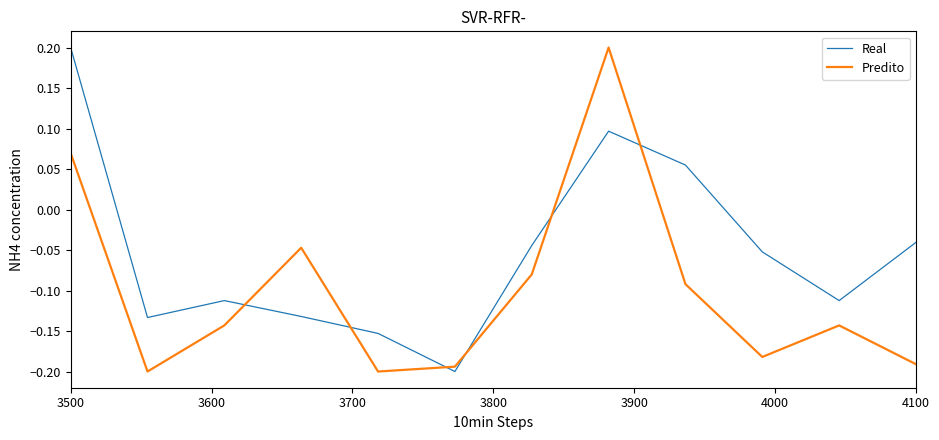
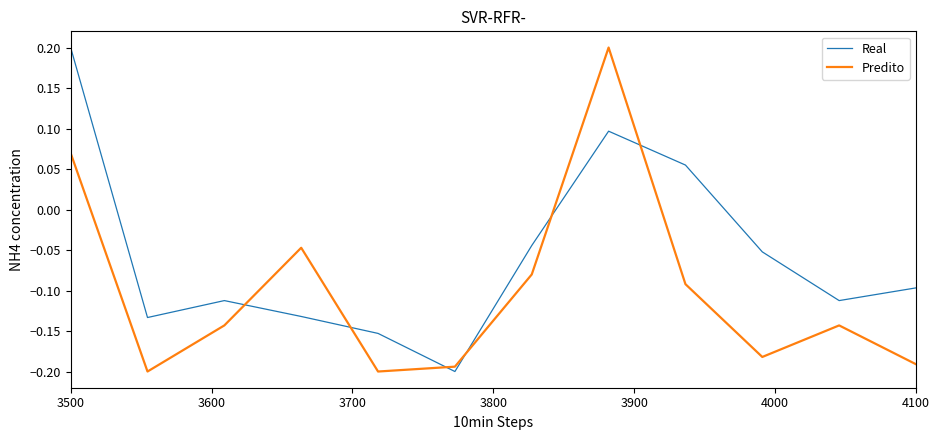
Real, 4100: -0.04 -> -0.10
